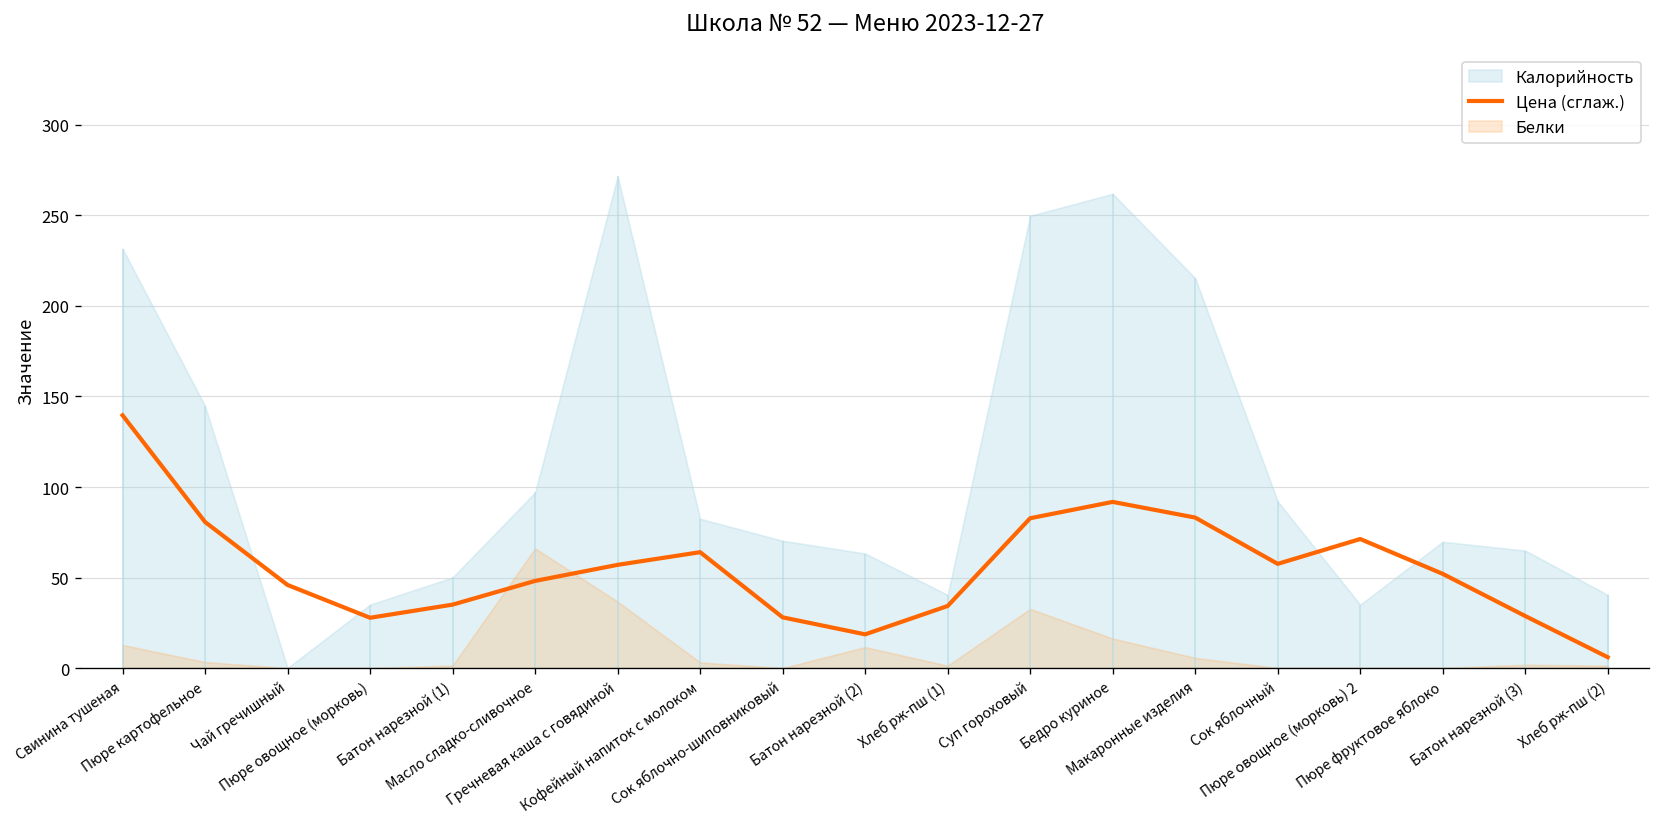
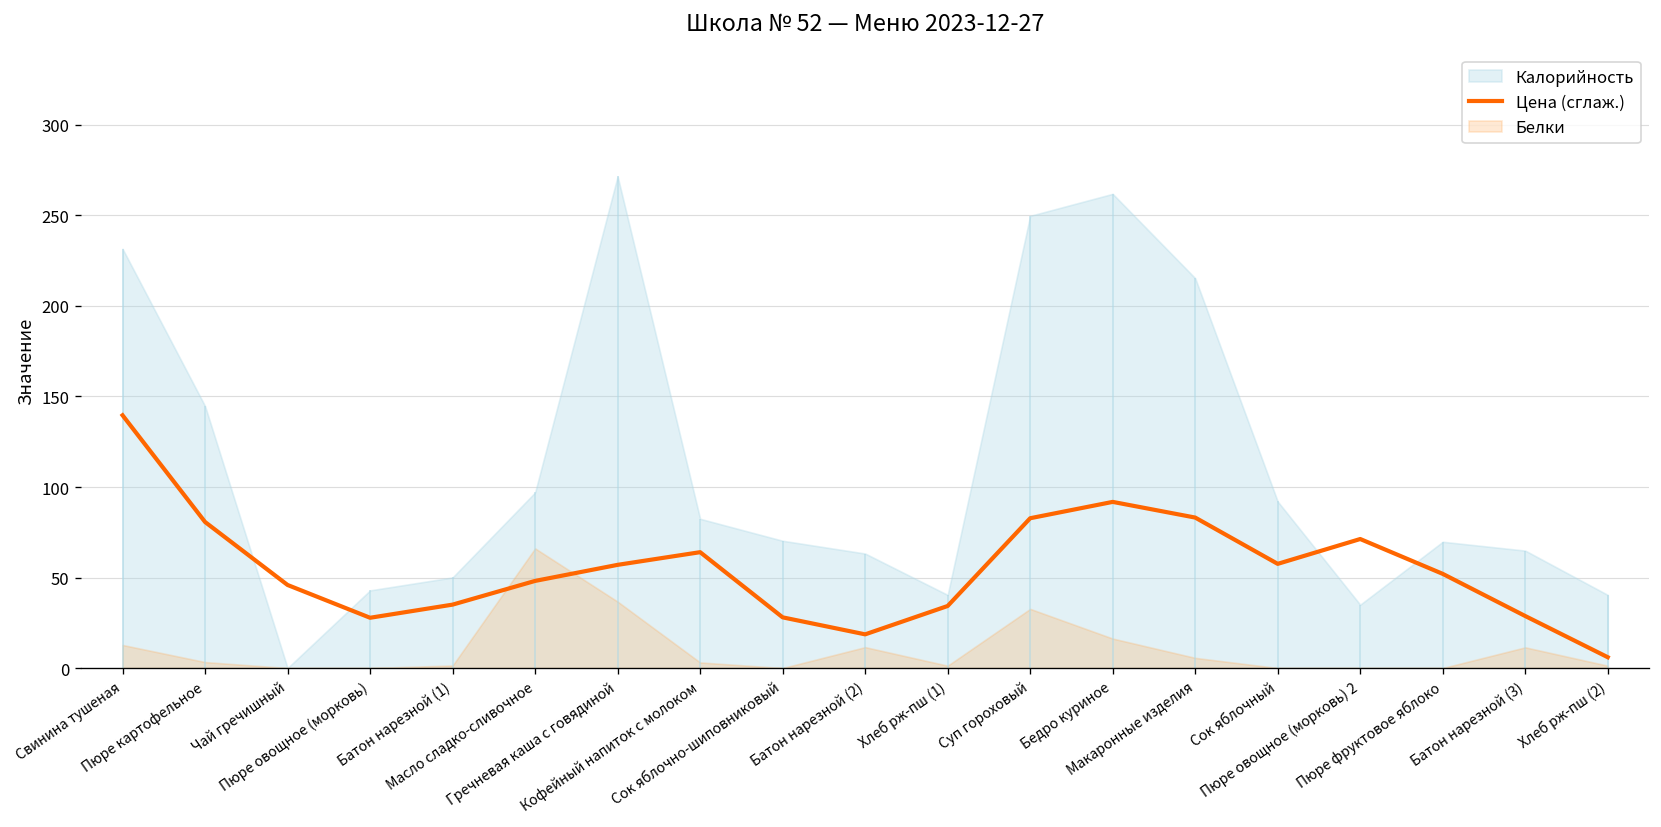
Калорийность, Пюре овощное (морковь): 35 -> 43
Белки, Батон нарезной (3): 2 -> 11
